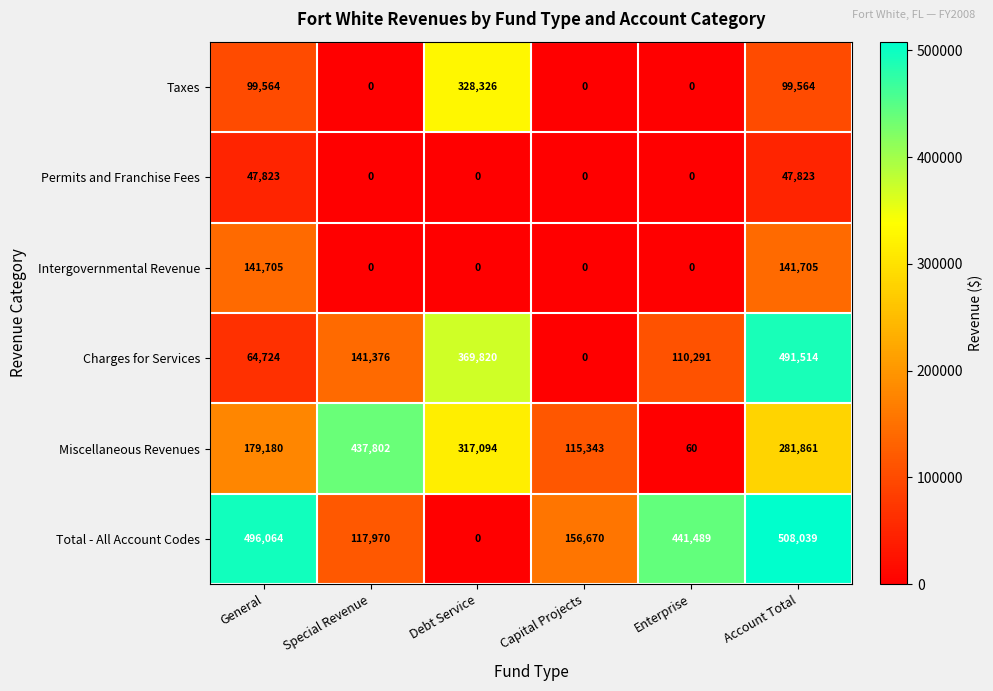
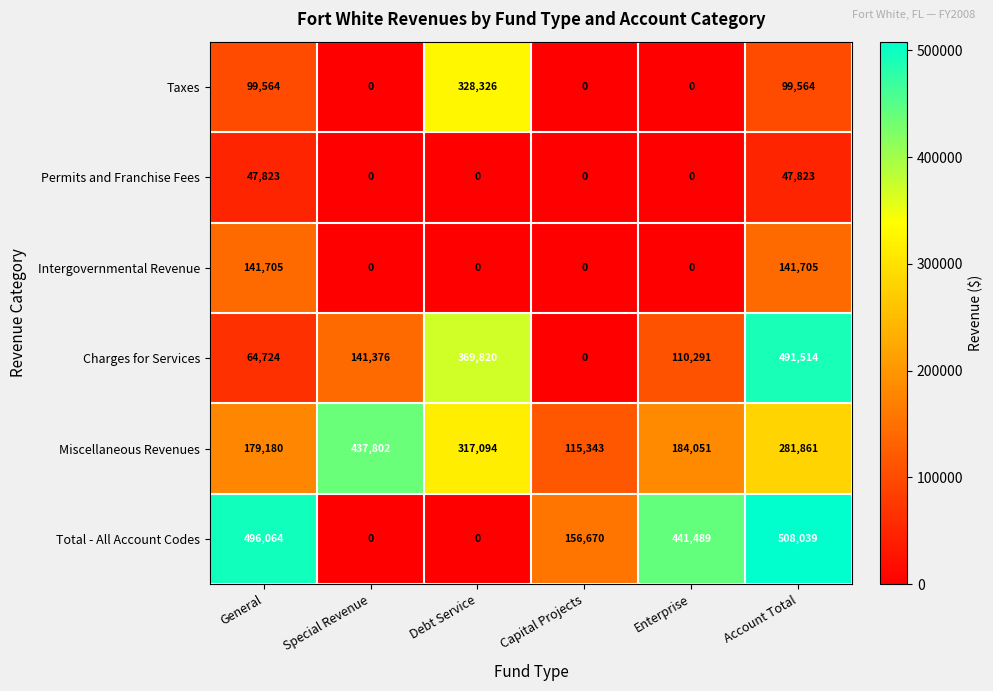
Miscellaneous Revenues, Enterprise: 60 -> 184,051
Total - All Account Codes, Special Revenue: 117,970 -> 0
